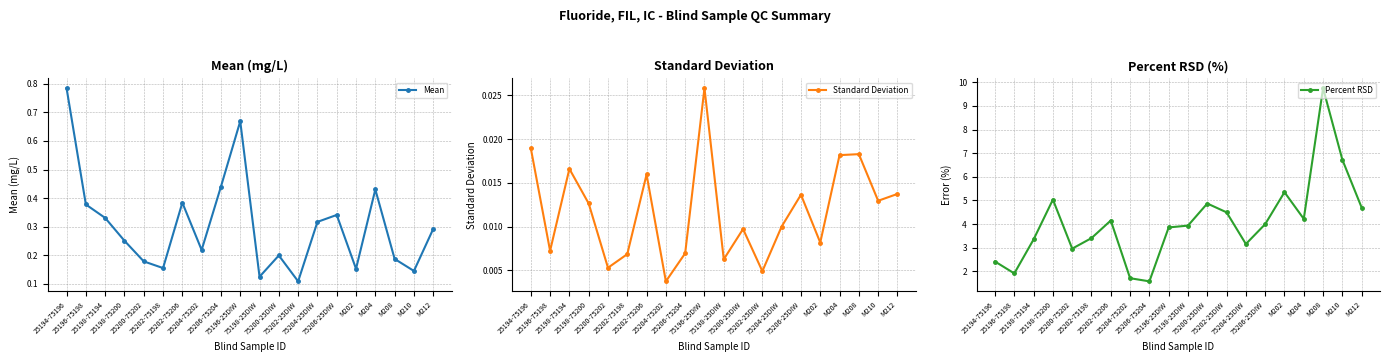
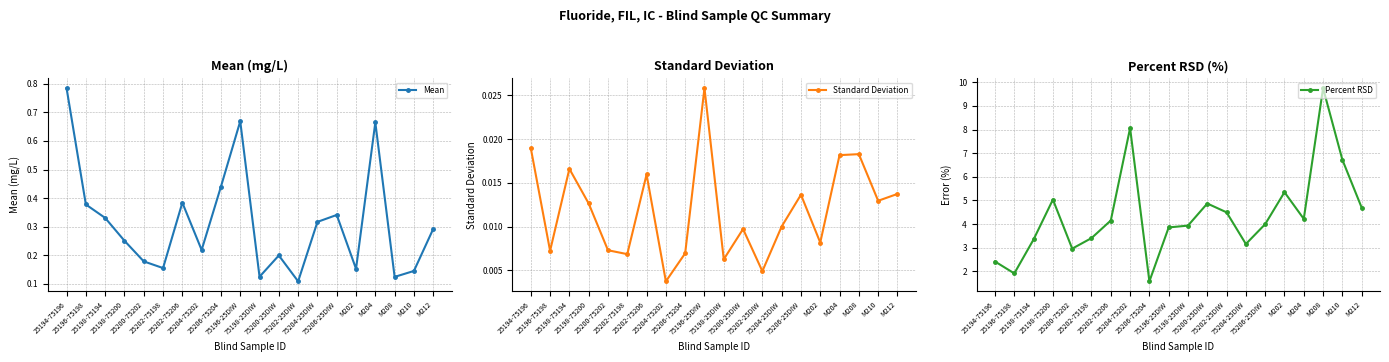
Mean (mg/L), M204: 0.43 -> 0.66
Mean (mg/L), M208: 0.19 -> 0.12
Standard Deviation, 25200-75202: 0.005 -> 0.007
Percent RSD (%), 25204-75202: 1.7 -> 8.1
